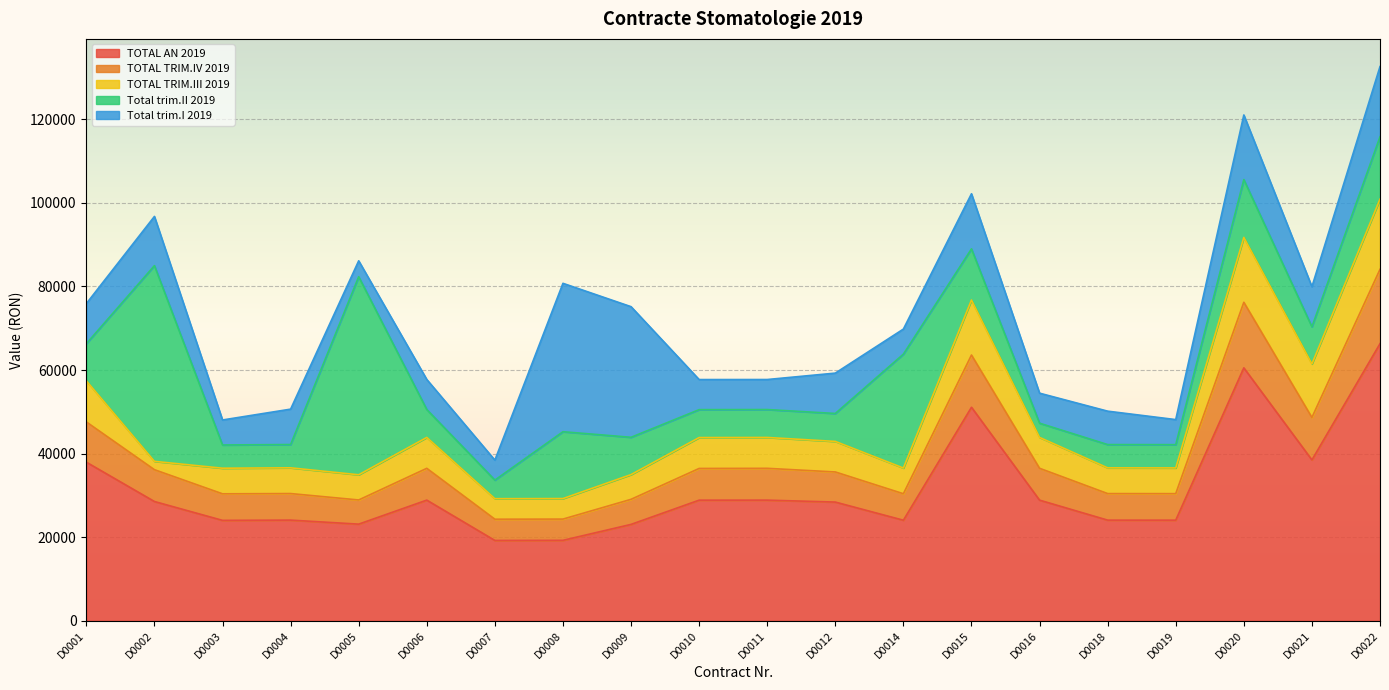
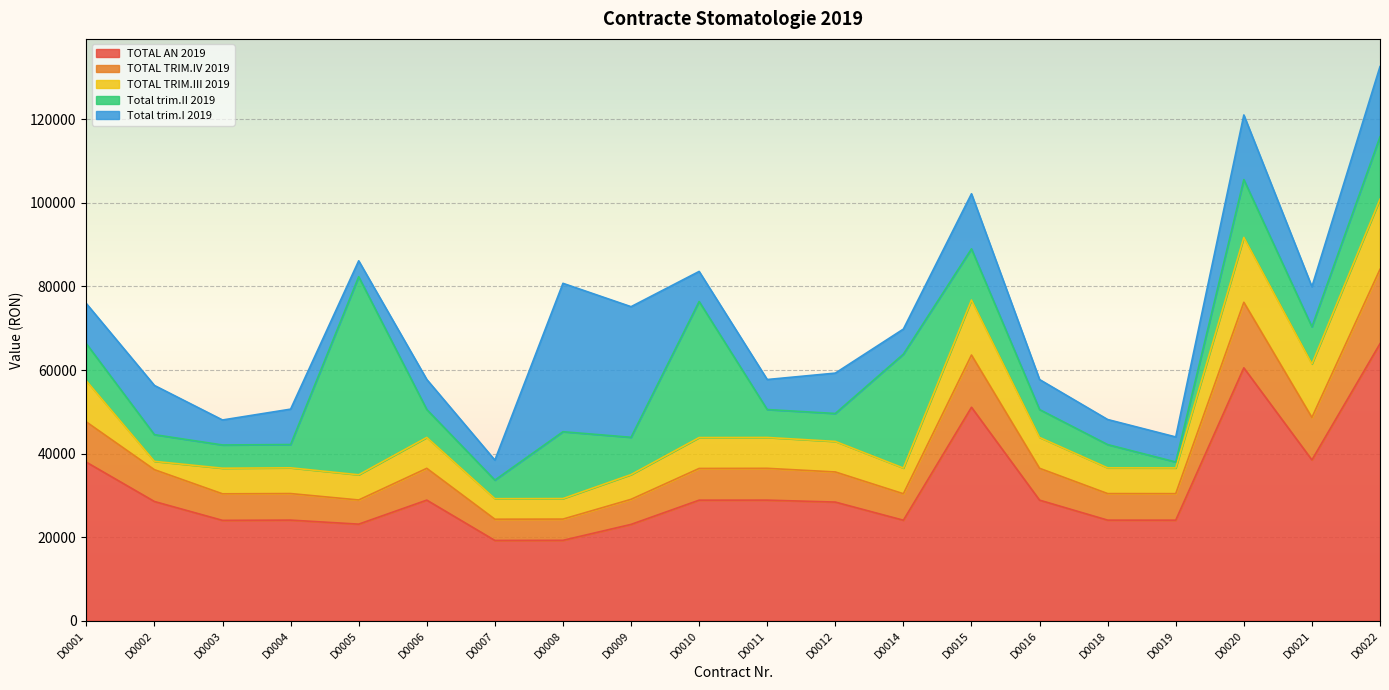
Total trim.II 2019, D0002: 47000 -> 6000
Total trim.II 2019, D0010: 7000 -> 33000
Total trim.II 2019, D0016: 3000 -> 7000
Total trim.I 2019, D0018: 8000 -> 6000
Total trim.II 2019, D0019: 6000 -> 1000
